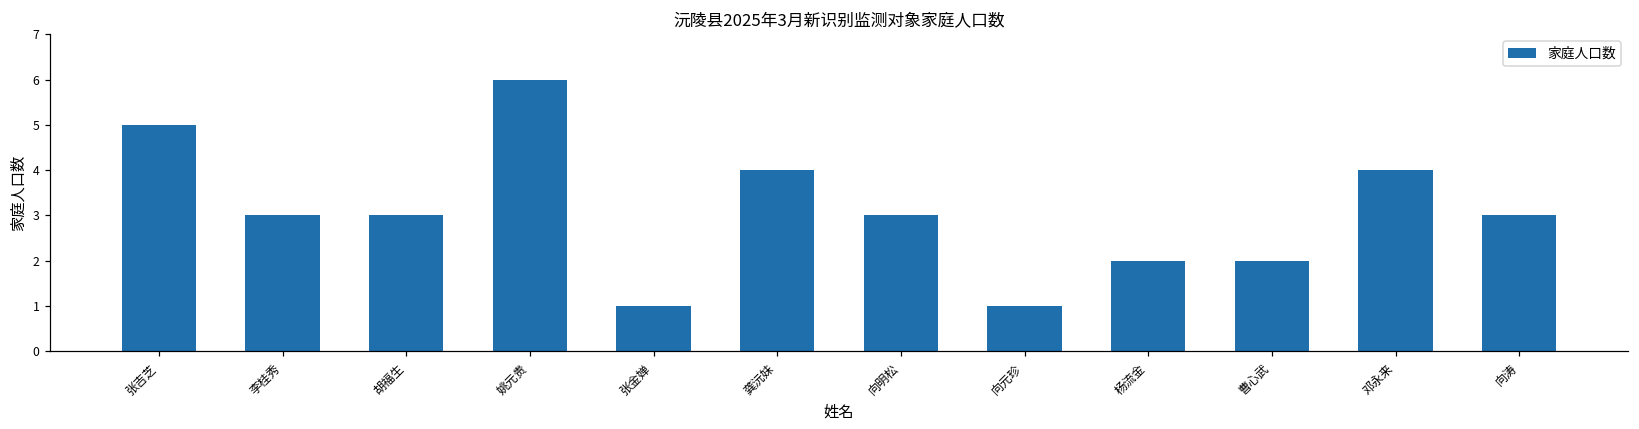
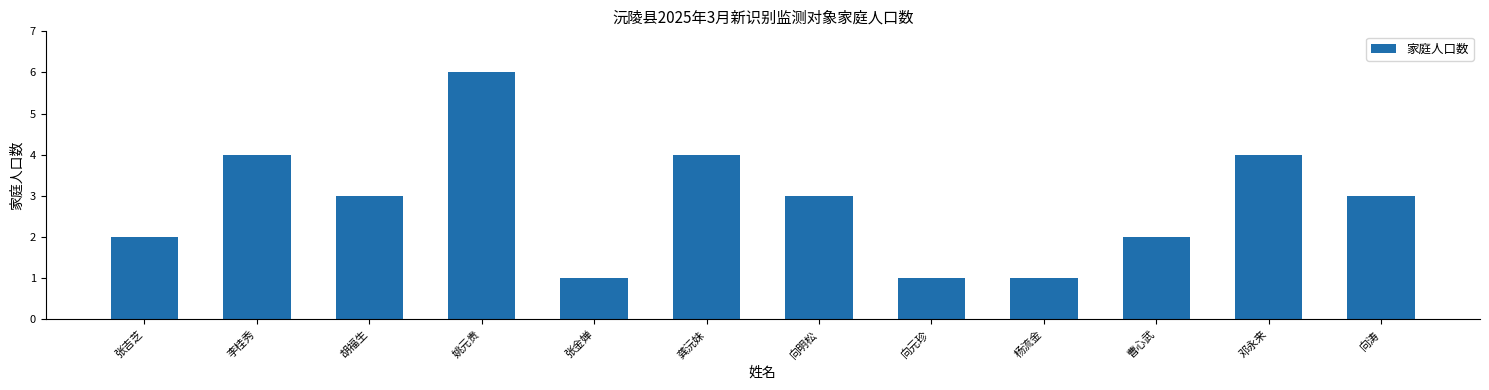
张吉芝: 5 -> 2
李桂秀: 3 -> 4
杨流金: 2 -> 1
